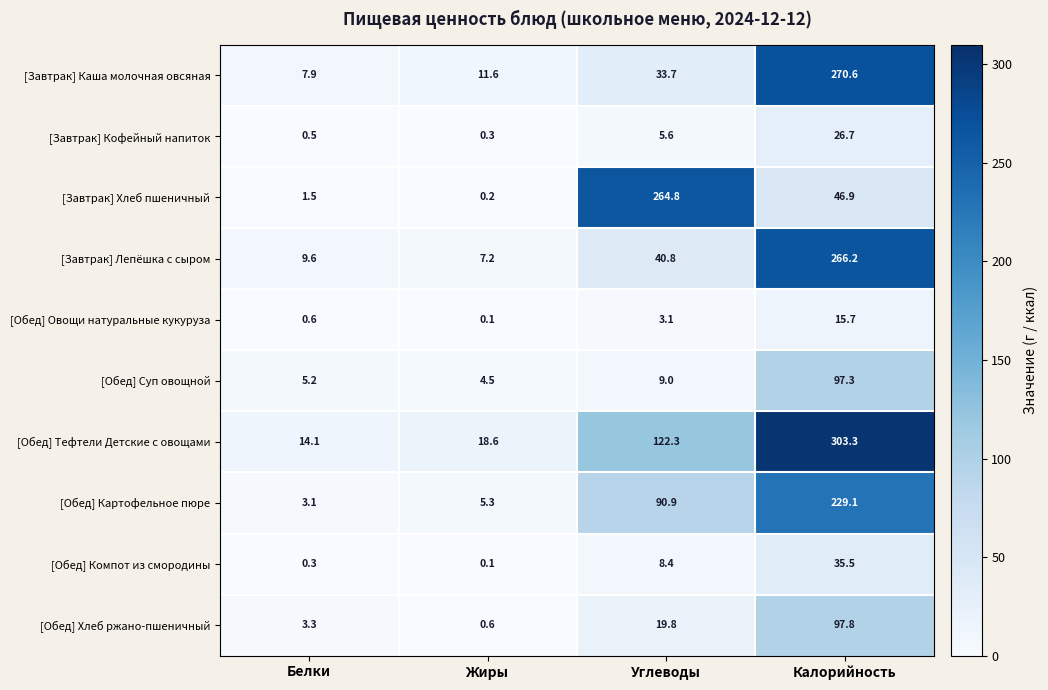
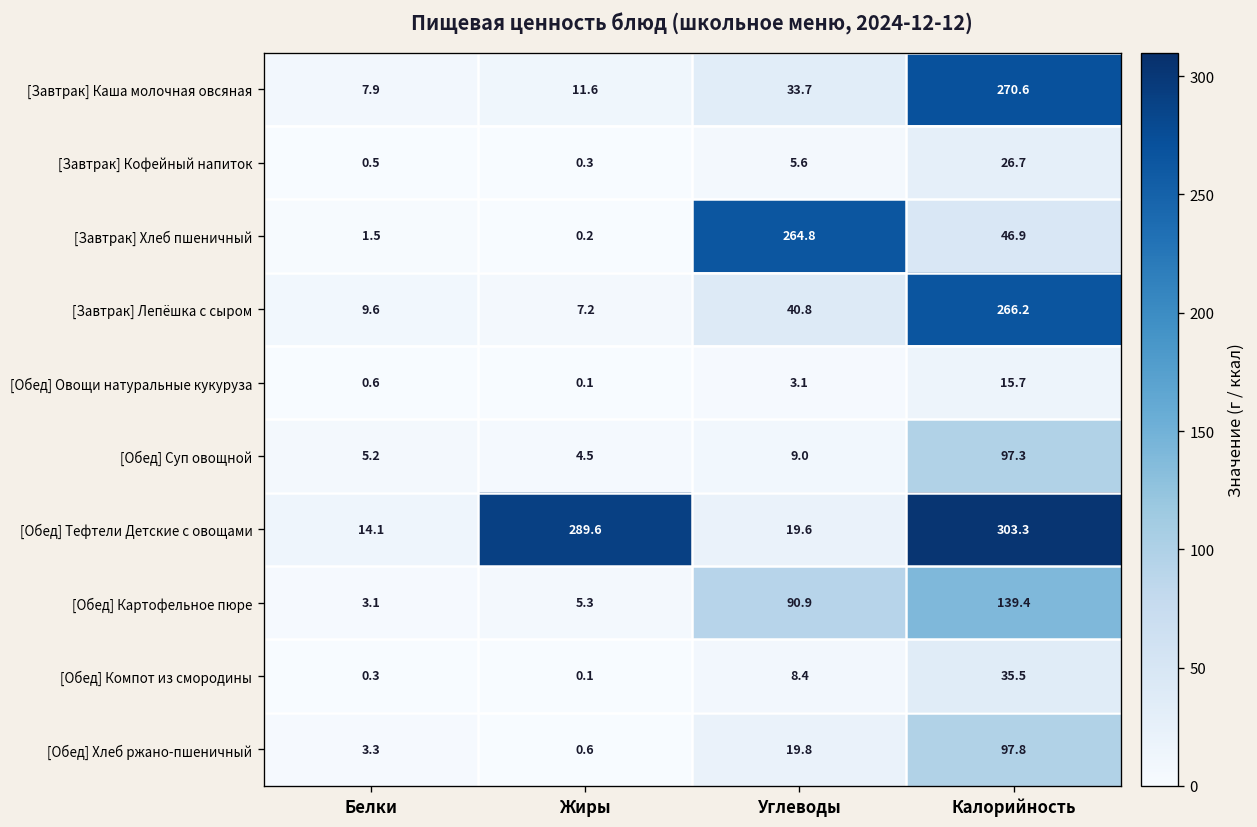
[Обед] Тефтели Детские с овощами, Жиры: 18.6 -> 289.6
[Обед] Тефтели Детские с овощами, Углеводы: 122.3 -> 19.6
[Обед] Картофельное пюре, Калорийность: 229.1 -> 139.4
